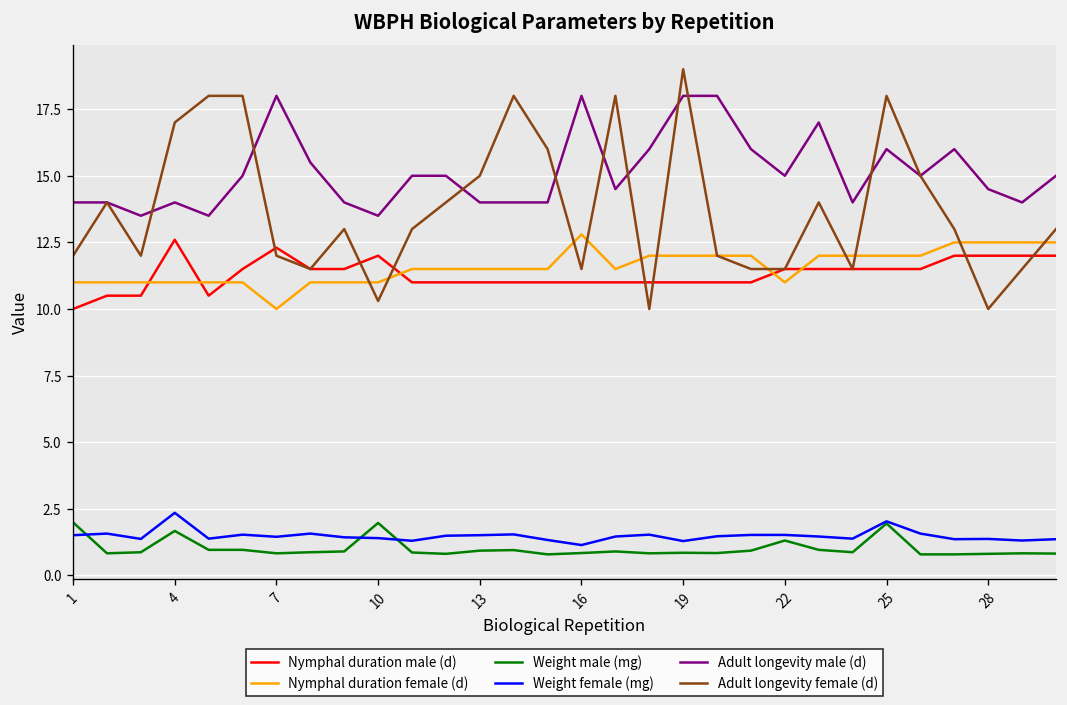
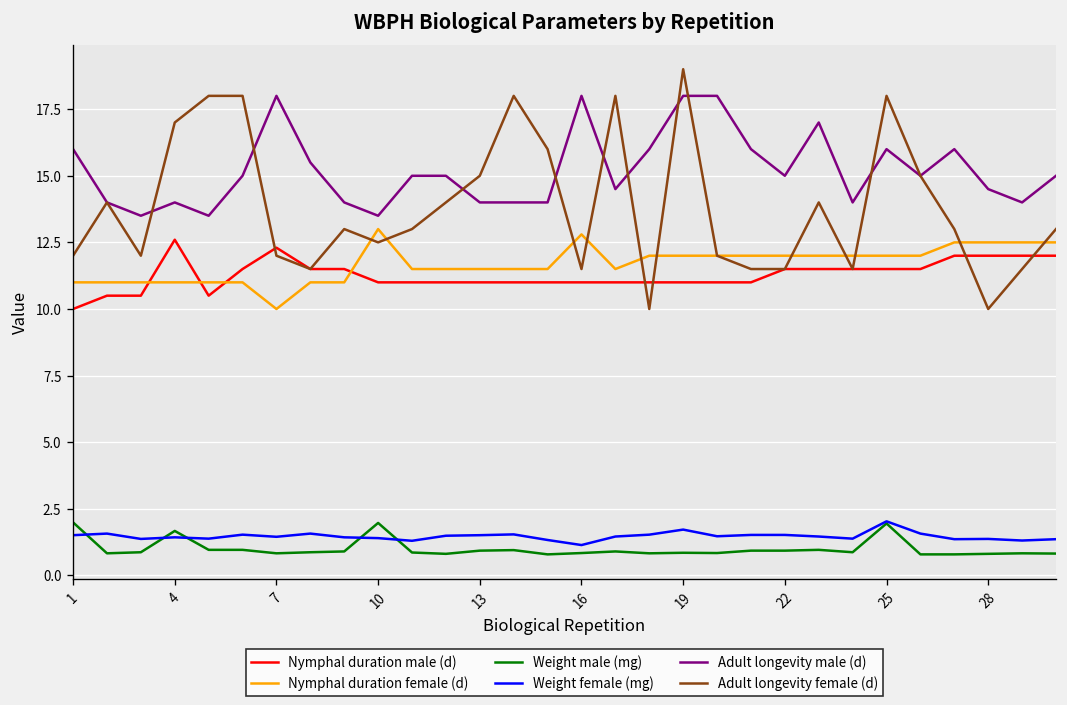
Adult longevity male (d), 1: 14 -> 16
Weight female (mg), 4: 2.4 -> 1.4
Nymphal duration male (d), 10: 12 -> 11
Nymphal duration female (d), 10: 11 -> 13
Adult longevity female (d), 10: 10.3 -> 12.5
Weight female (mg), 19: 1.3 -> 1.7
Nymphal duration female (d), 22: 11 -> 12
Weight male (mg), 22: 1.3 -> 0.9
